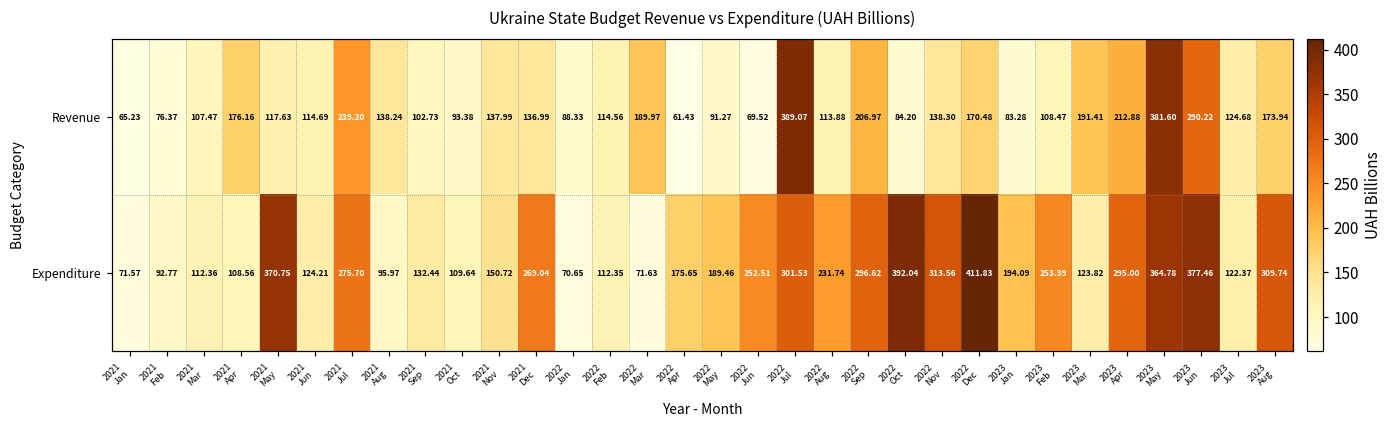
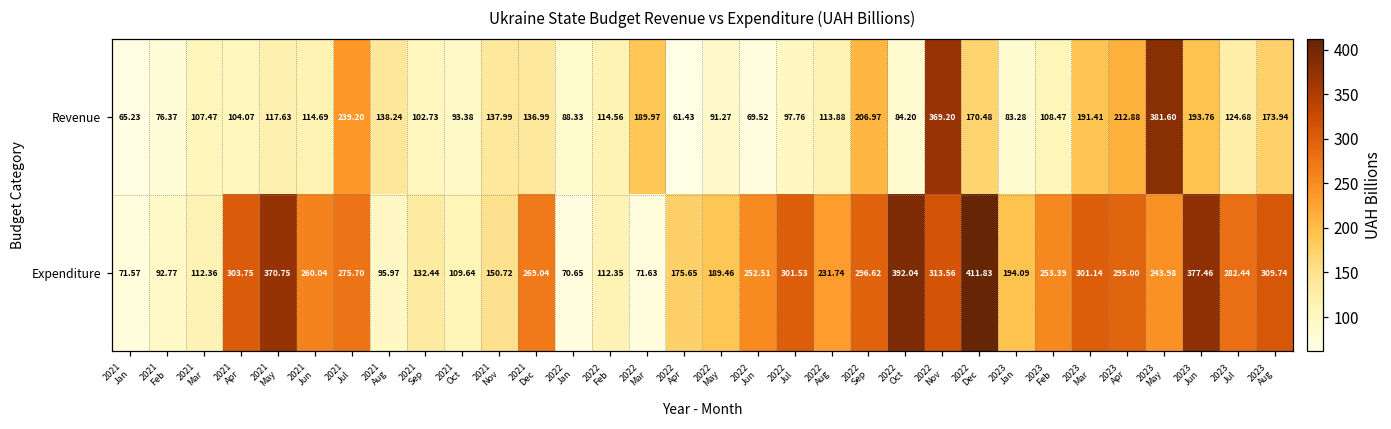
Revenue, 2021 Apr: 176.16 -> 104.07
Revenue, 2022 Jul: 389.07 -> 97.76
Revenue, 2022 Nov: 138.30 -> 369.20
Revenue, 2023 Jun: 290.22 -> 193.76
Expenditure, 2021 Apr: 108.56 -> 303.75
Expenditure, 2021 Jun: 124.21 -> 260.04
Expenditure, 2023 Mar: 123.82 -> 301.14
Expenditure, 2023 May: 364.78 -> 243.98
Expenditure, 2023 Jul: 122.37 -> 282.44
